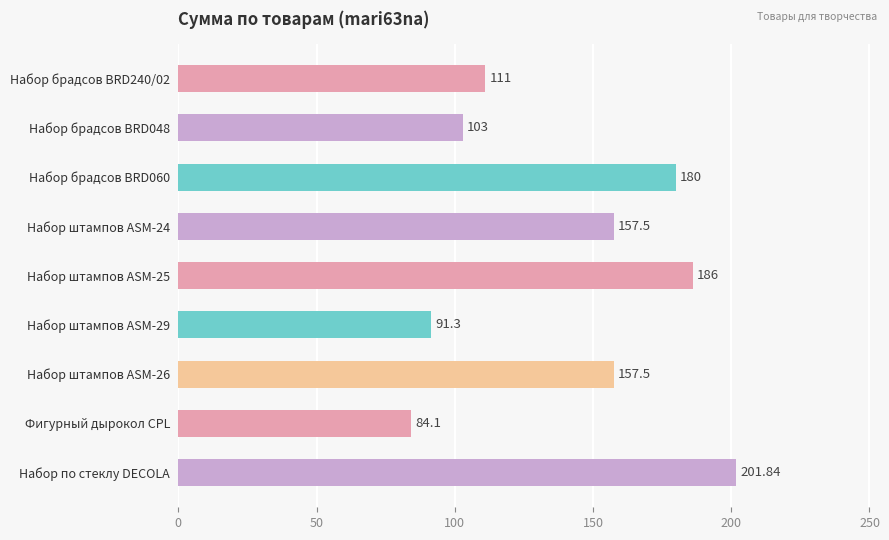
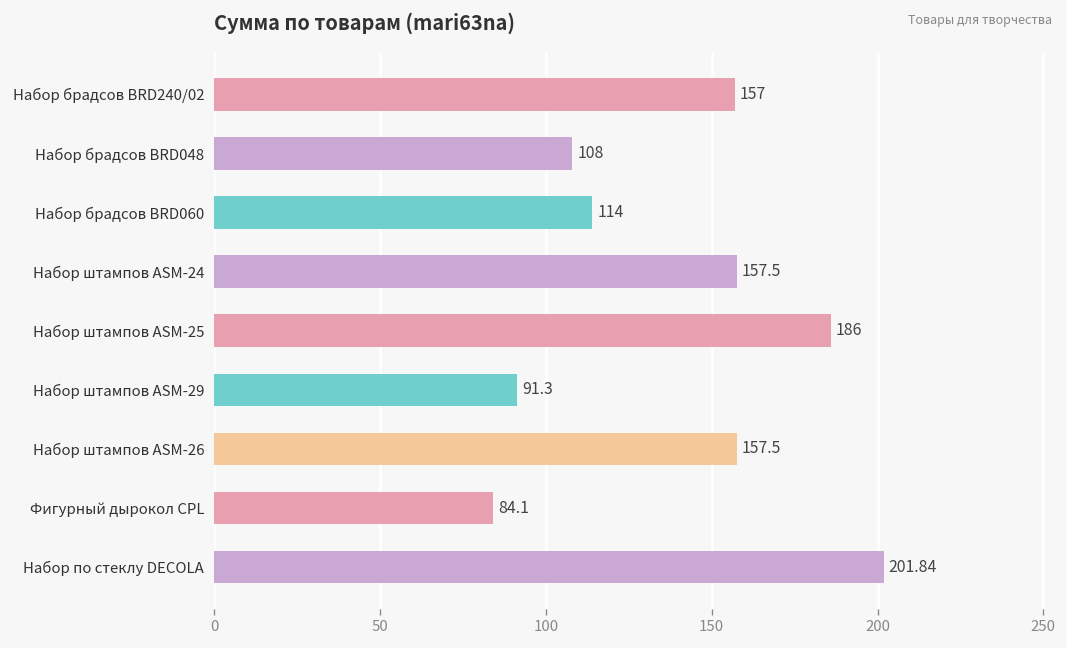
Набор брадсов BRD240/02: 111 -> 157
Набор брадсов BRD048: 103 -> 108
Набор брадсов BRD060: 180 -> 114
